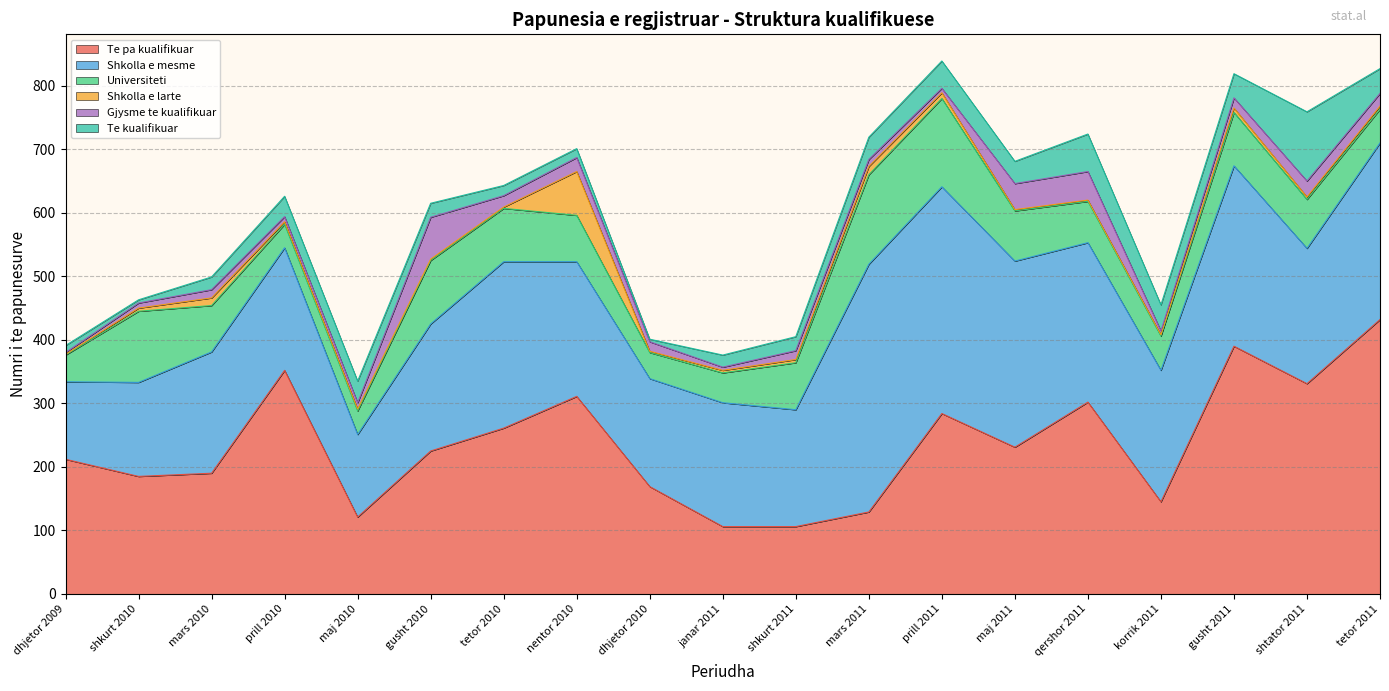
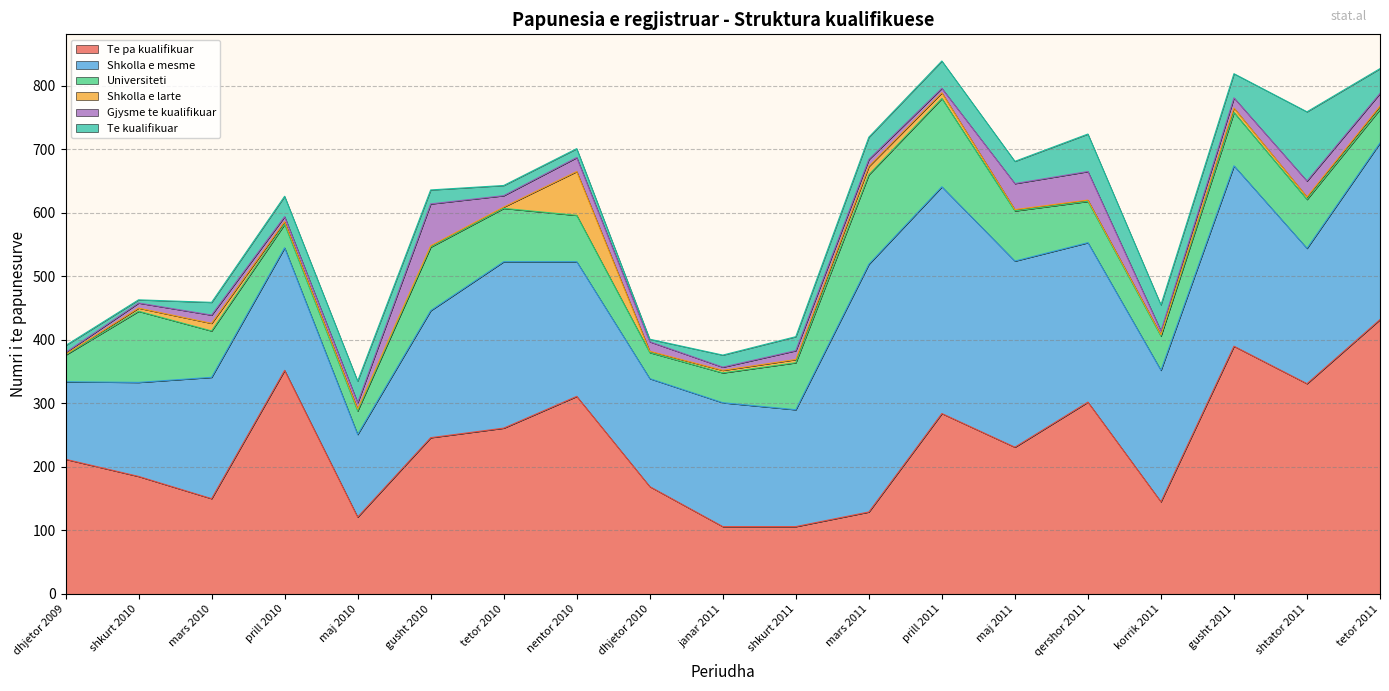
Te pa kualifikuar, mars 2010: 190 -> 150
Te pa kualifikuar, gusht 2010: 230 -> 250
